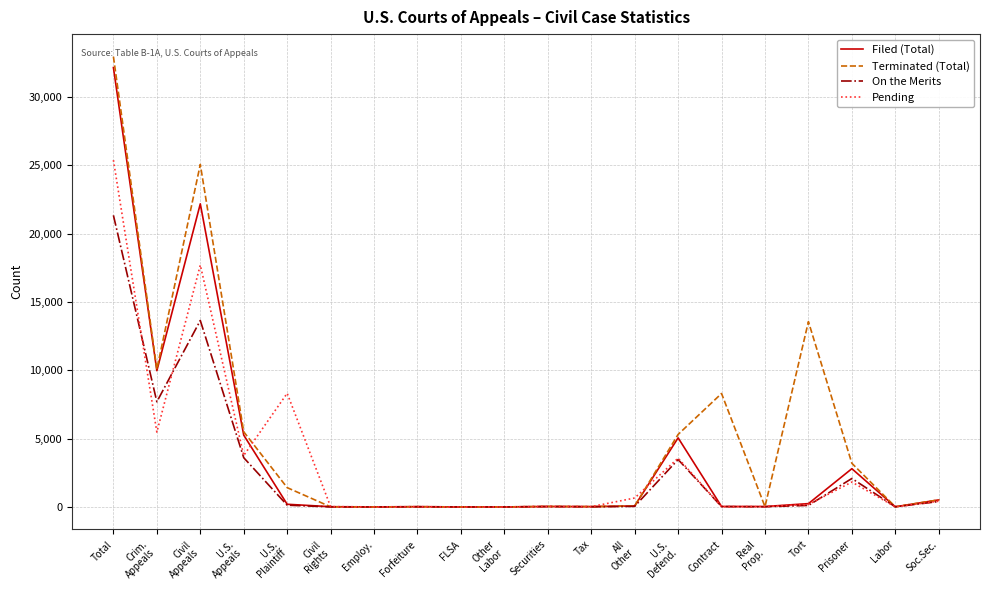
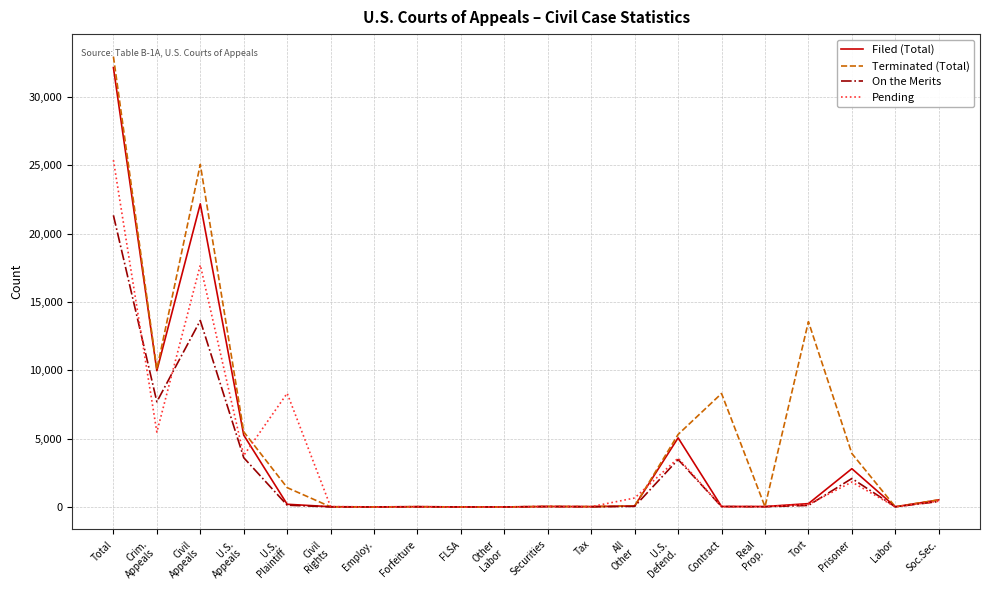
Terminated (Total), Prisoner: 3,200 -> 3,900
